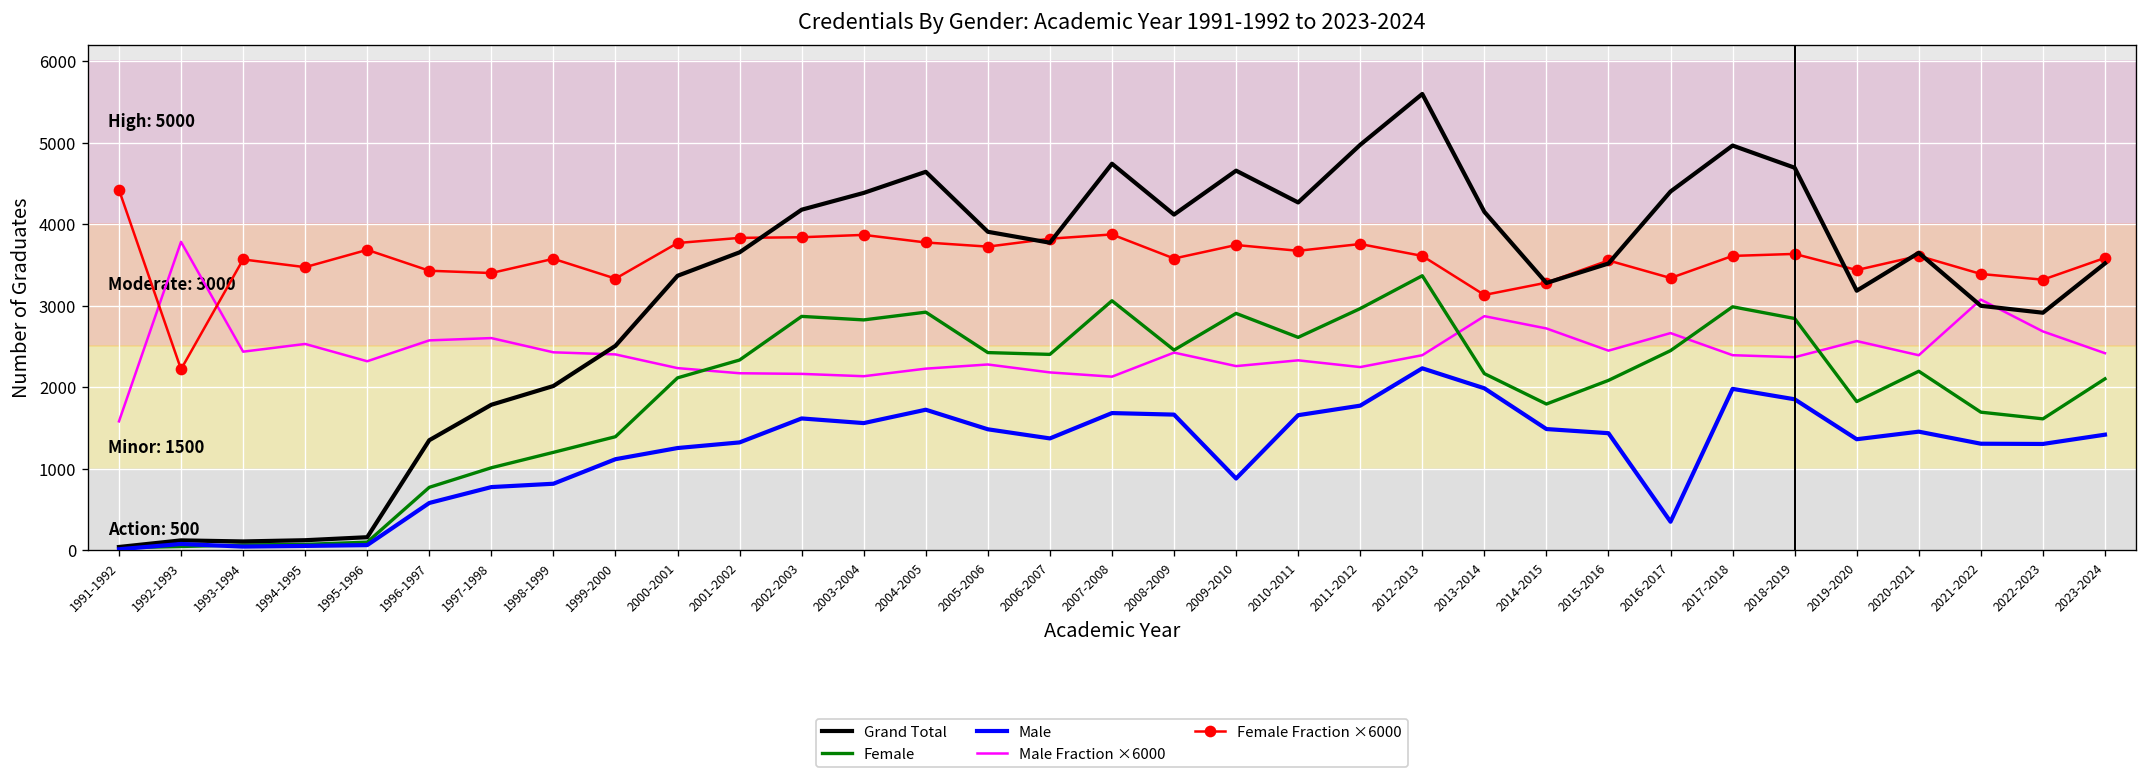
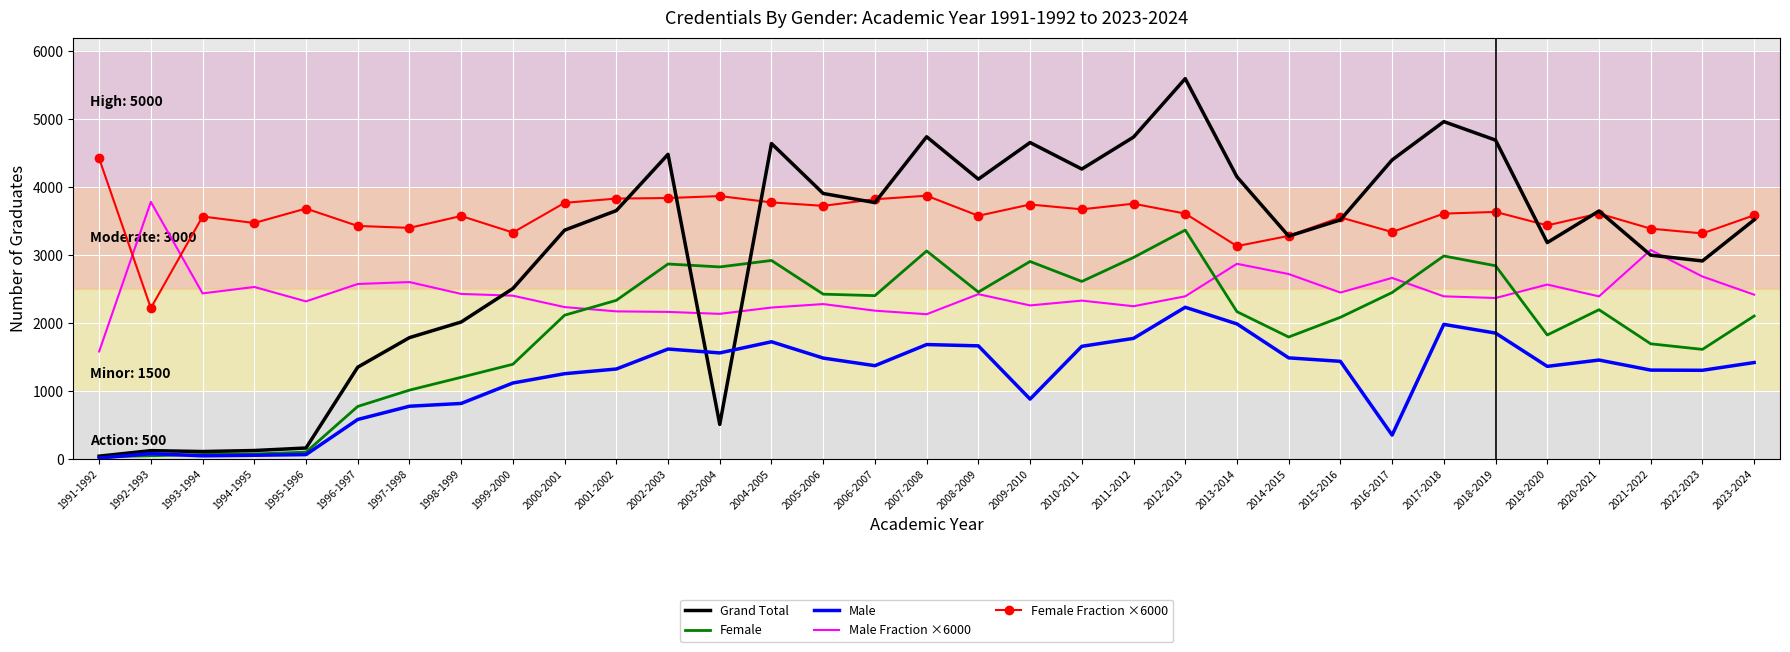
Grand Total, 2002-2003: 4200 -> 4500
Grand Total, 2003-2004: 4400 -> 500
Grand Total, 2011-2012: 5000 -> 4700
